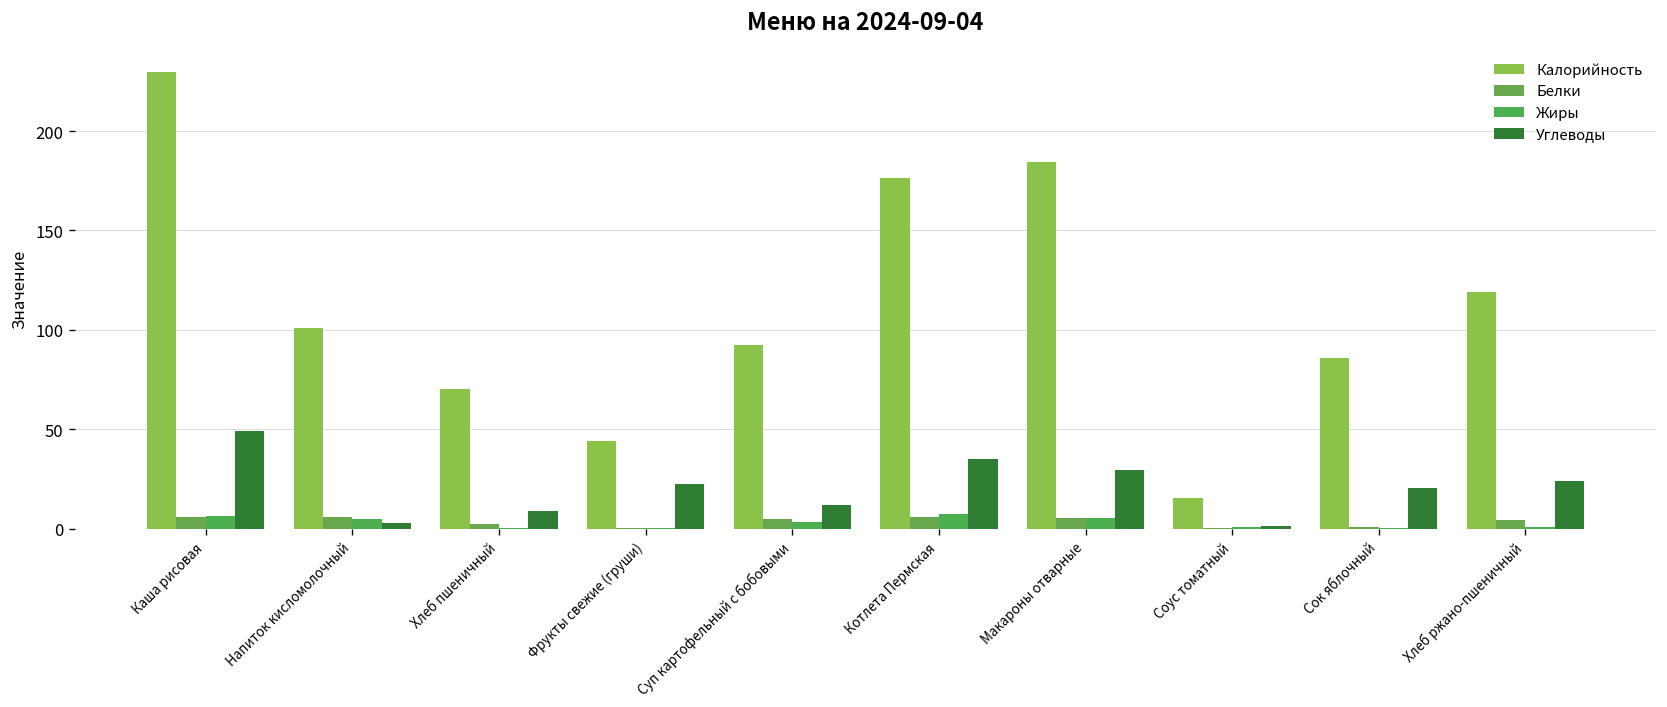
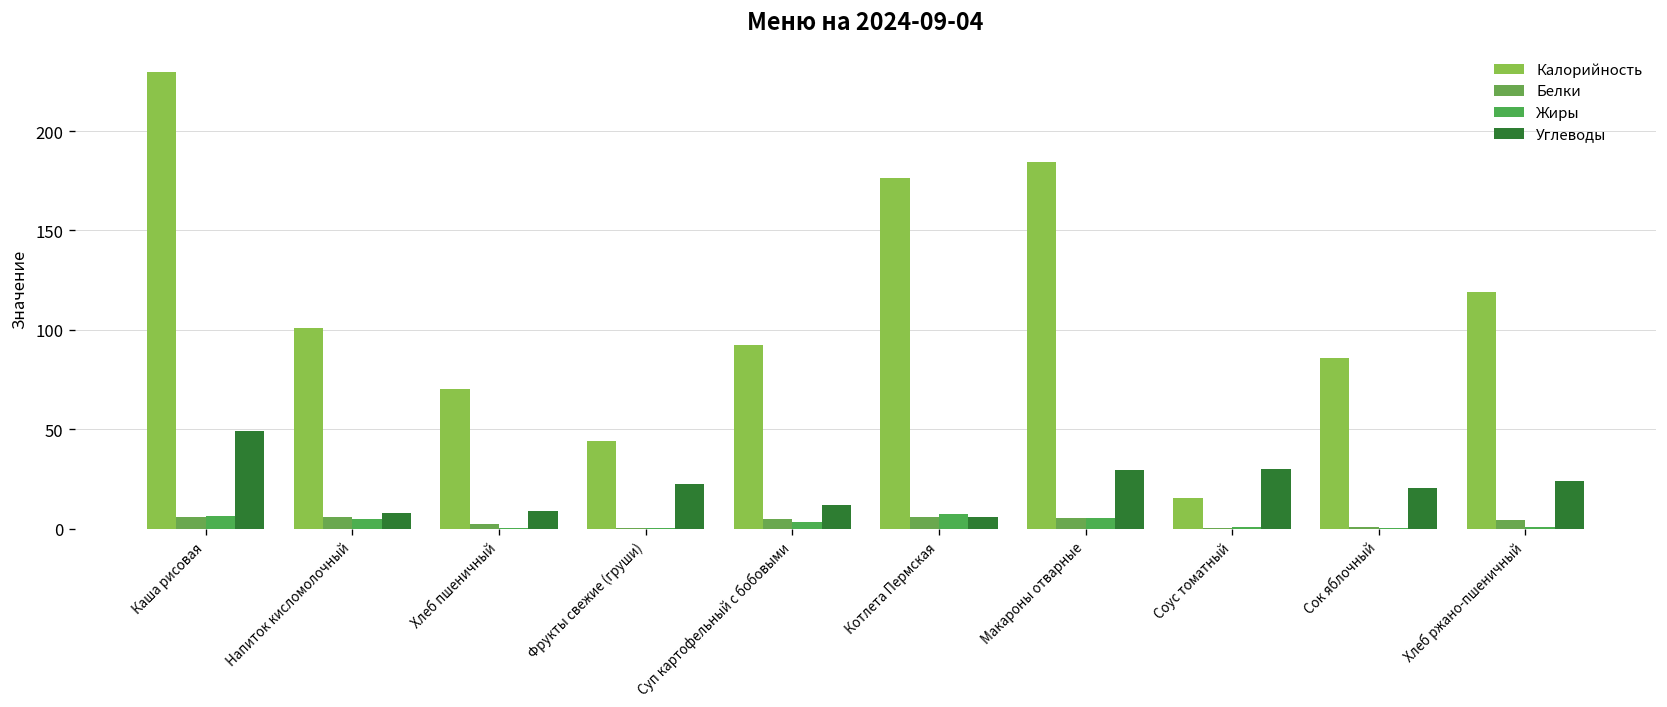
Углеводы, Напиток кисломолочный: 3 -> 8
Углеводы, Котлета Пермская: 35 -> 6
Углеводы, Соус томатный: 1 -> 30
